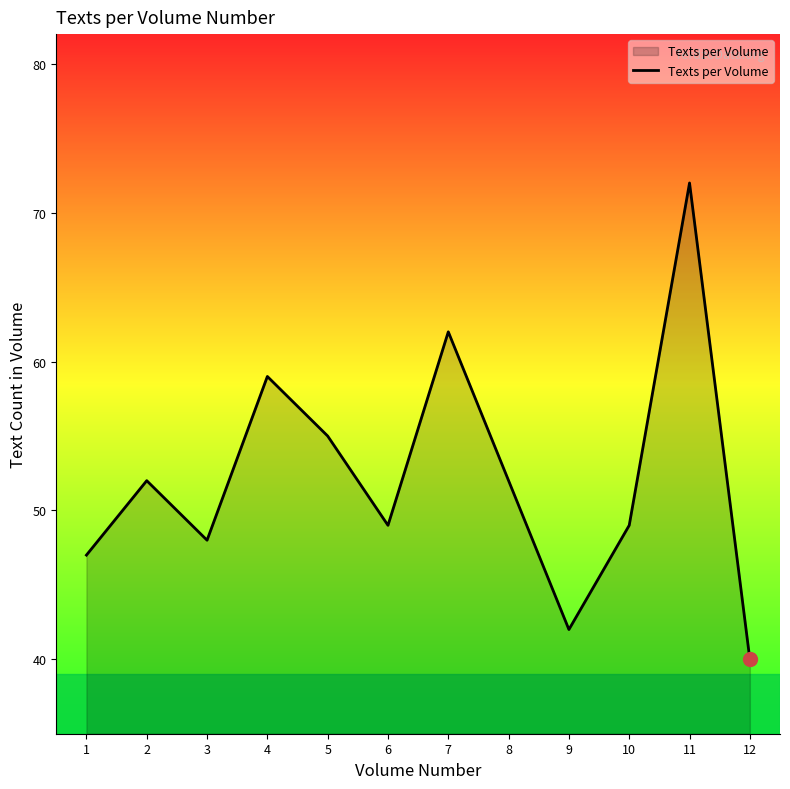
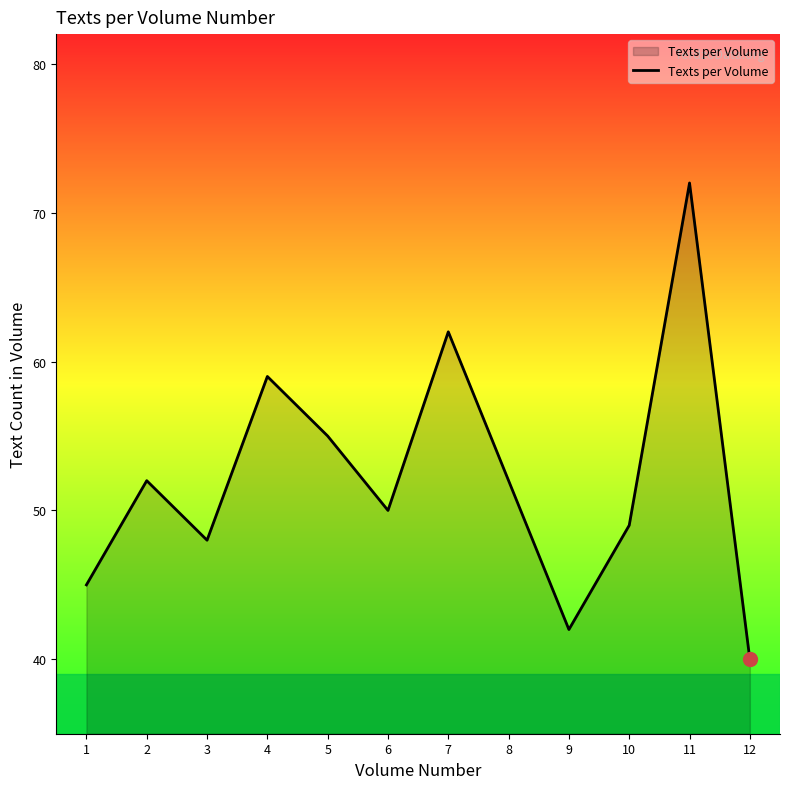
Texts per Volume, 1: 47 -> 45
Texts per Volume, 6: 49 -> 50
